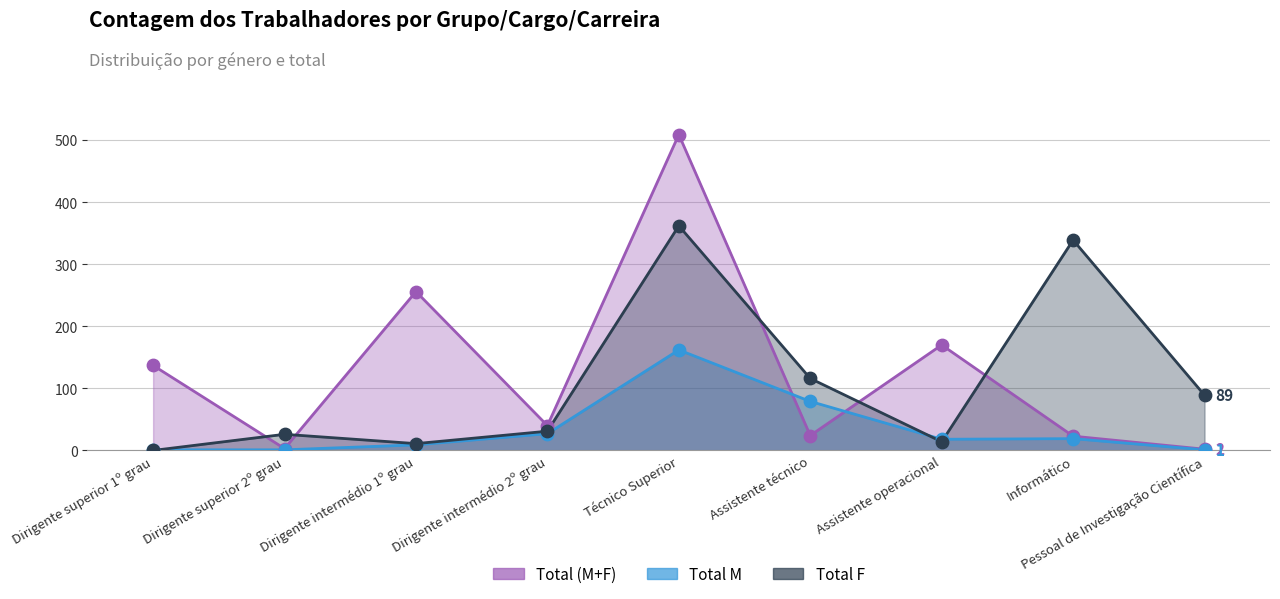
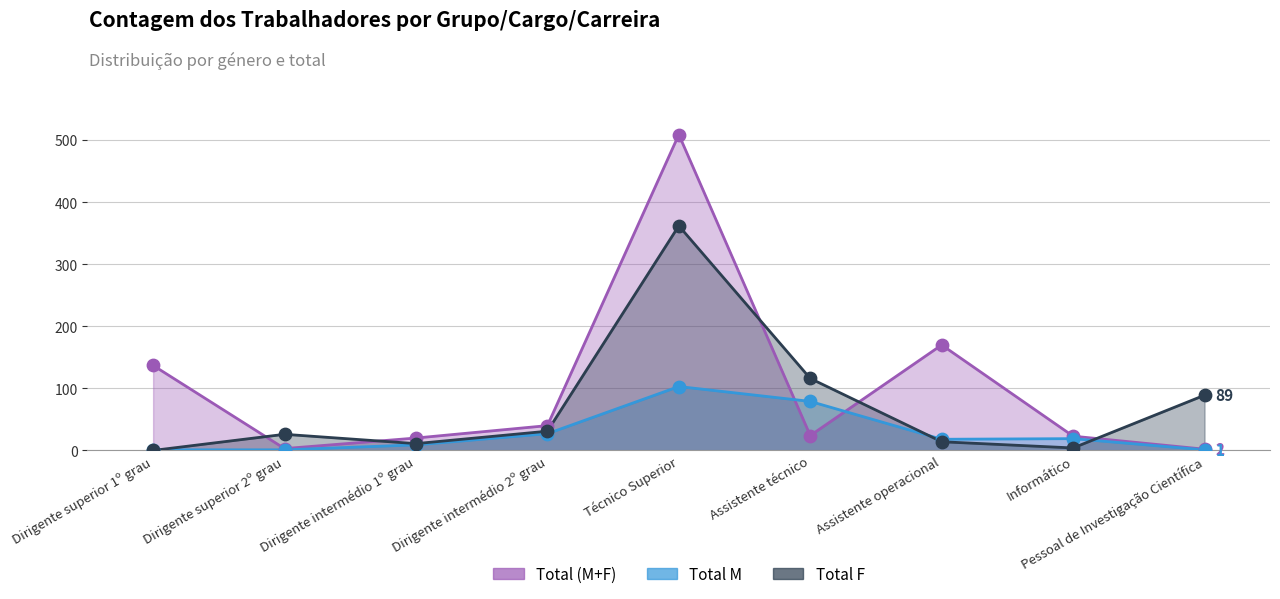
Total (M+F), Dirigente intermédio 1º grau: 260 -> 20
Total M, Técnico Superior: 160 -> 100
Total F, Informático: 340 -> 0
